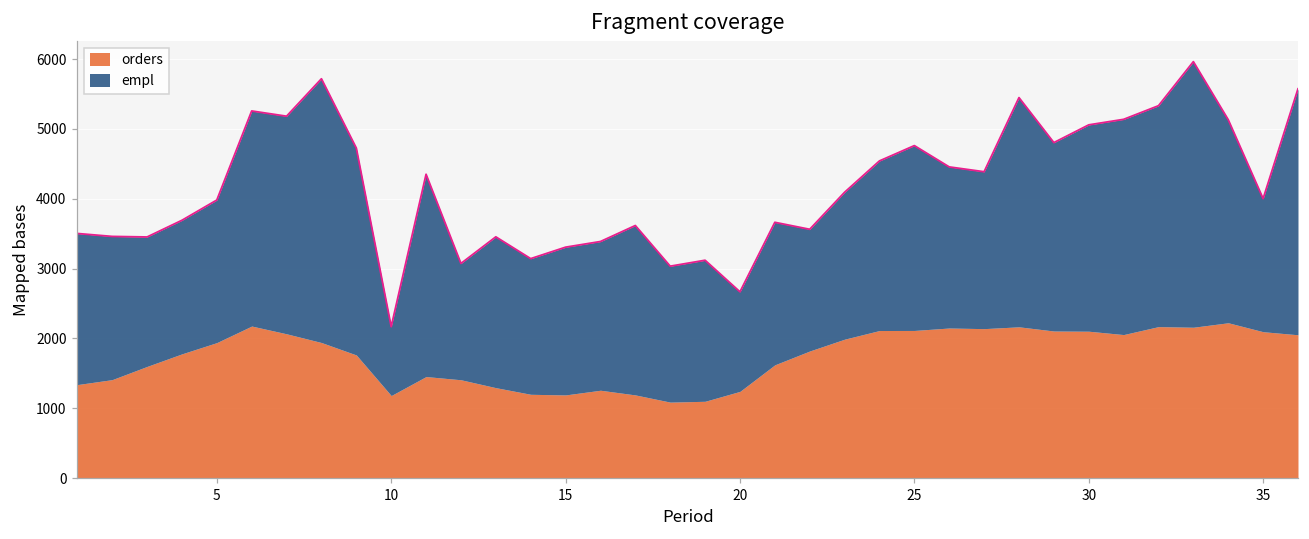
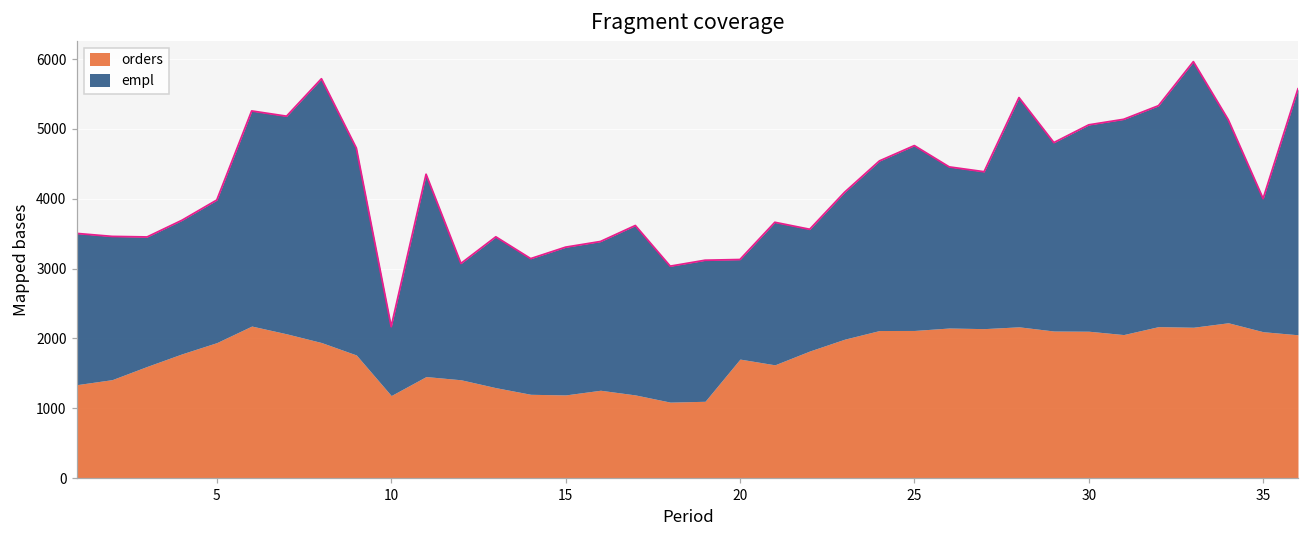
orders, 20: 1200 -> 1700
